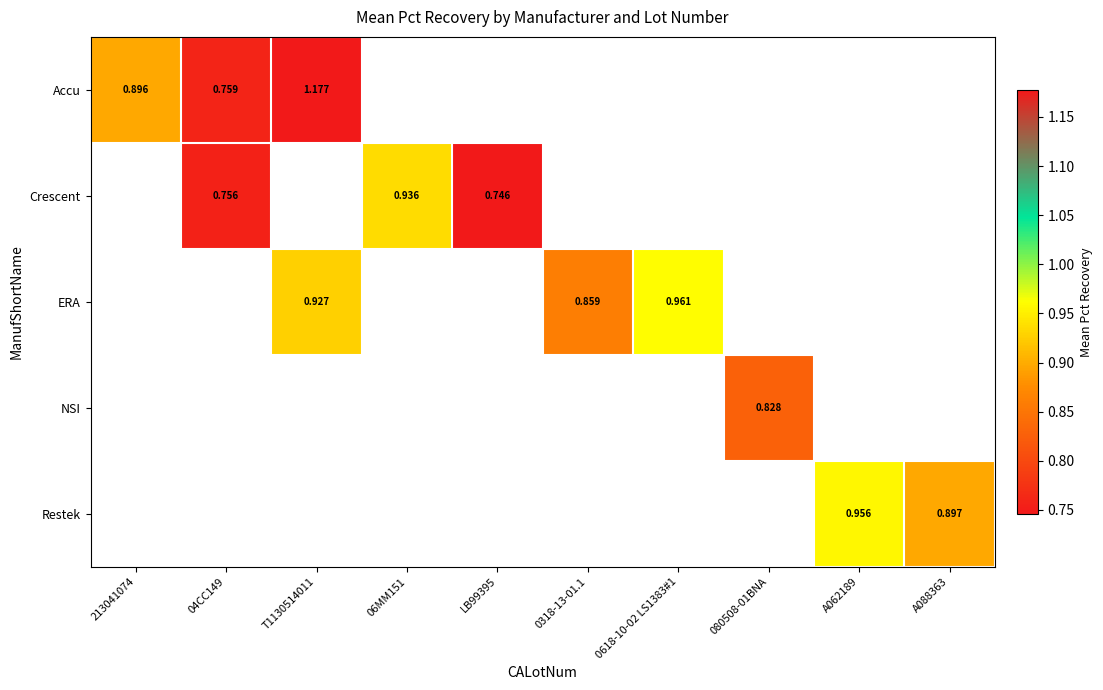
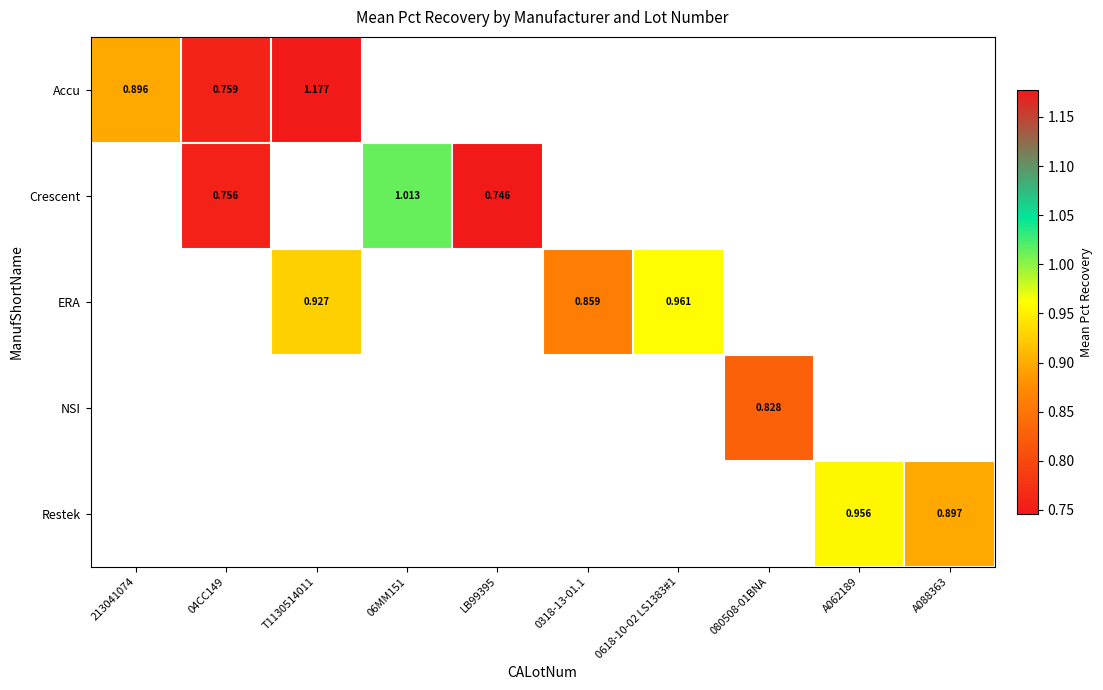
Crescent, 06MM151: 0.936 -> 1.013
